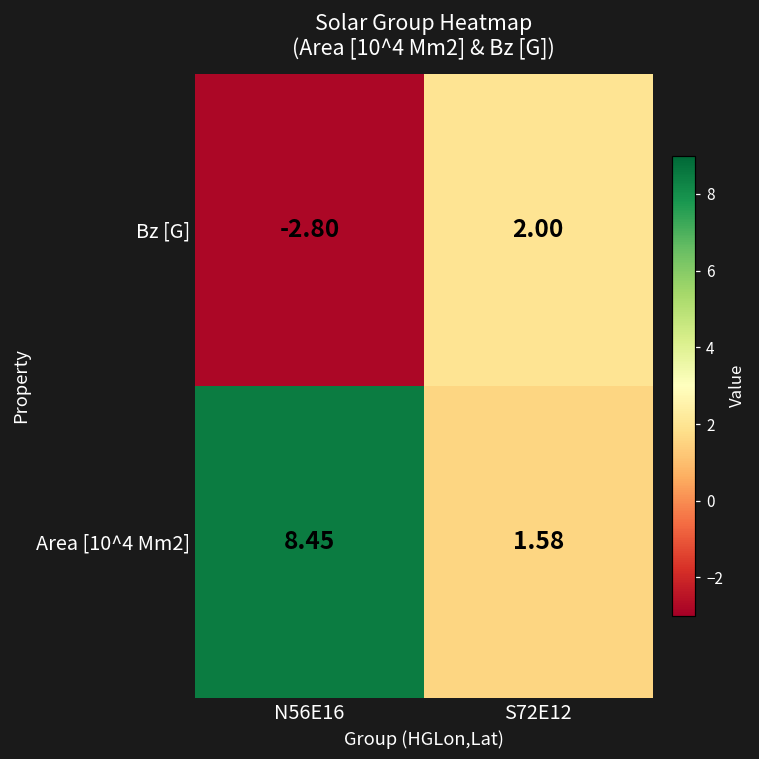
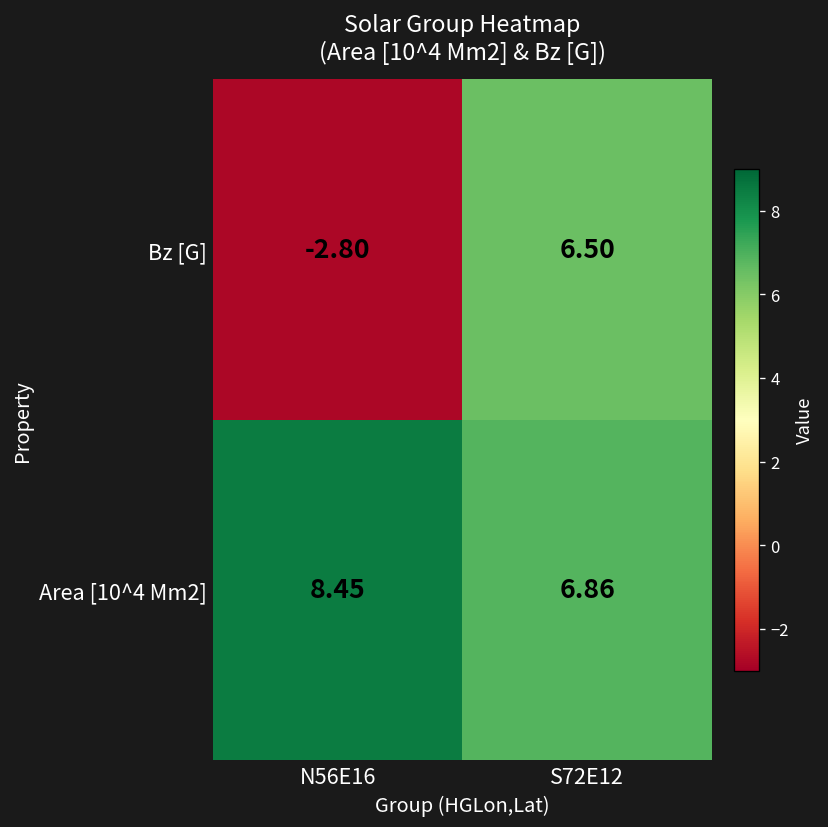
Bz [G], S72E12: 2.00 -> 6.50
Area [10^4 Mm2], S72E12: 1.58 -> 6.86
